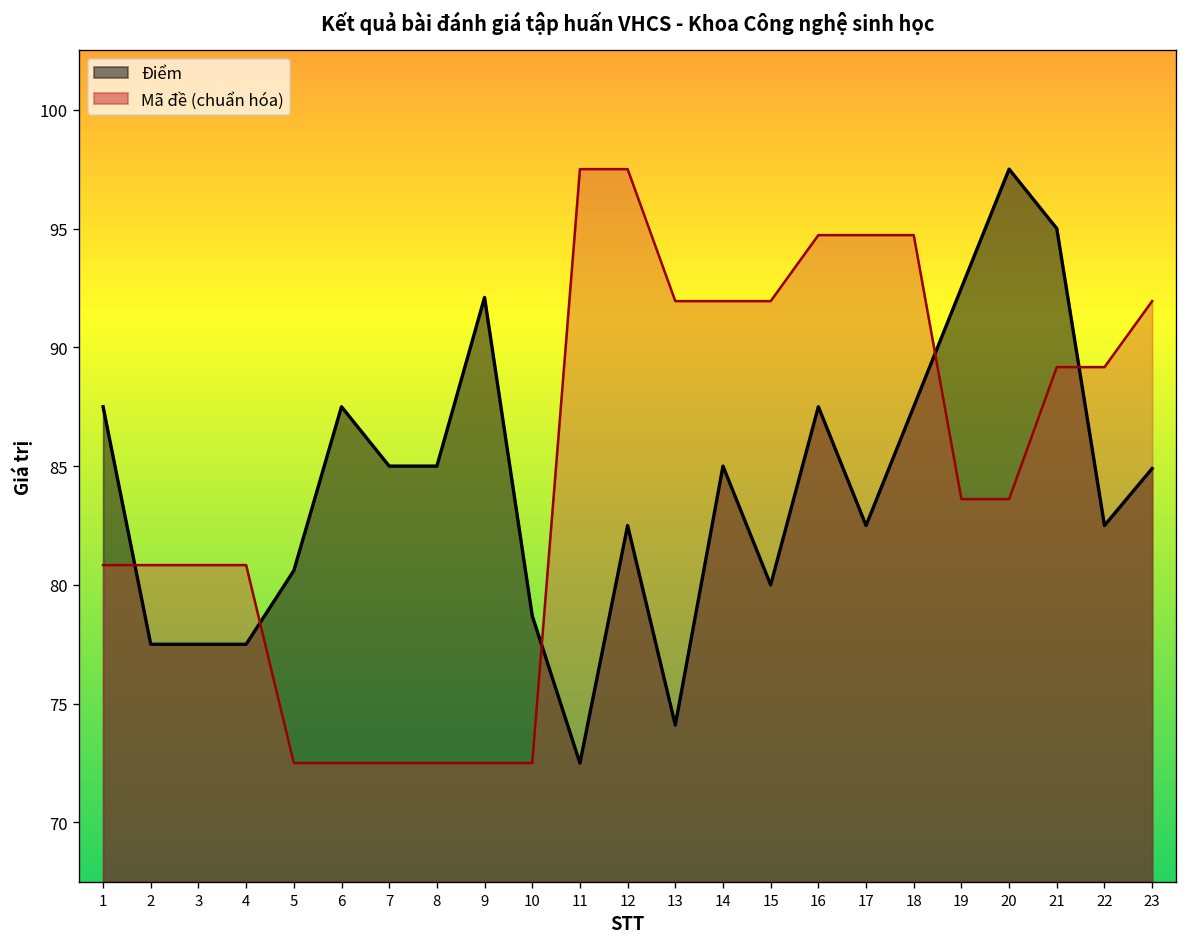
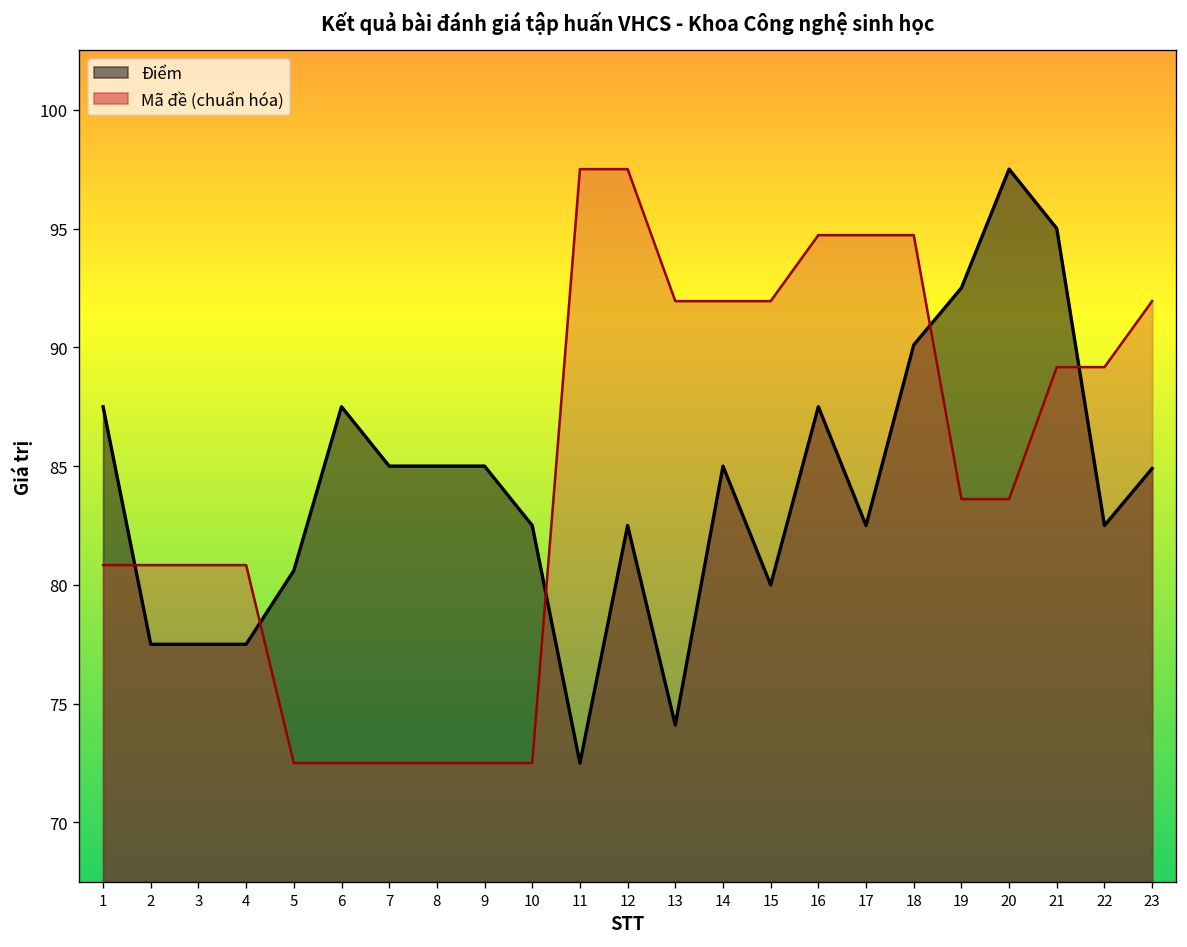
Điểm, 9: 92.1 -> 85.0
Điểm, 10: 78.7 -> 82.5
Điểm, 18: 87.5 -> 90.1
